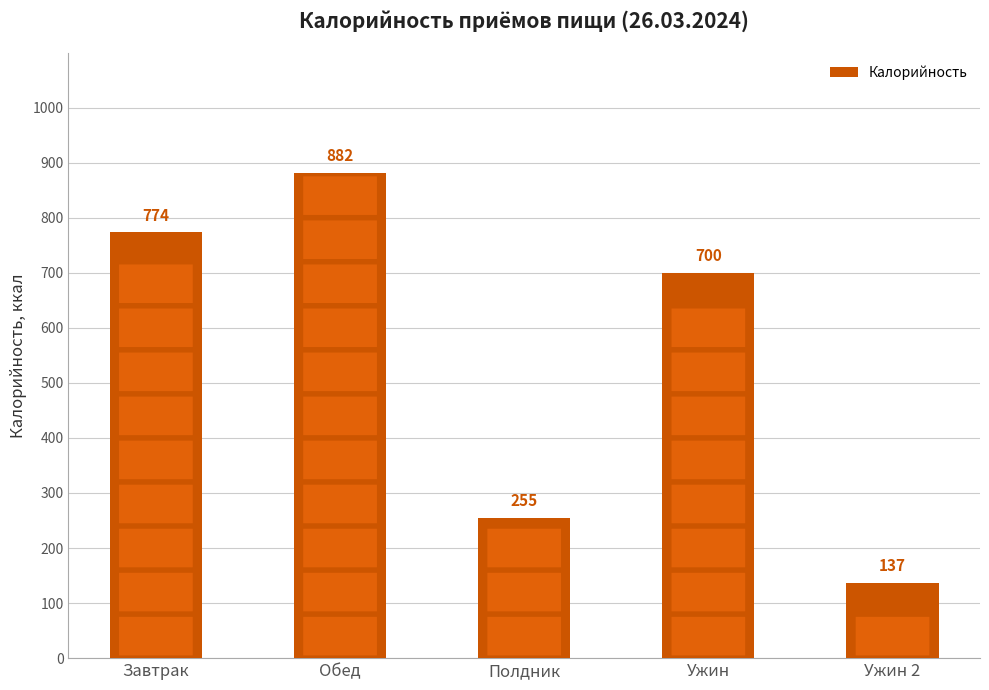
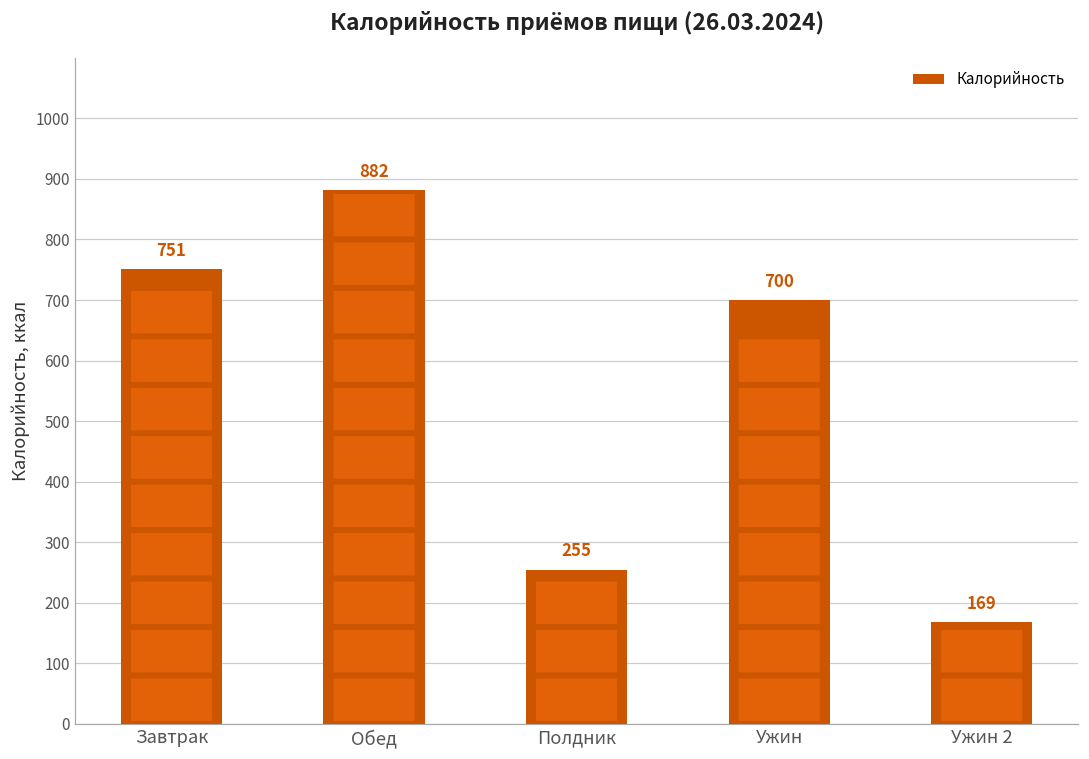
Завтрак: 774 -> 751
Ужин 2: 137 -> 169
